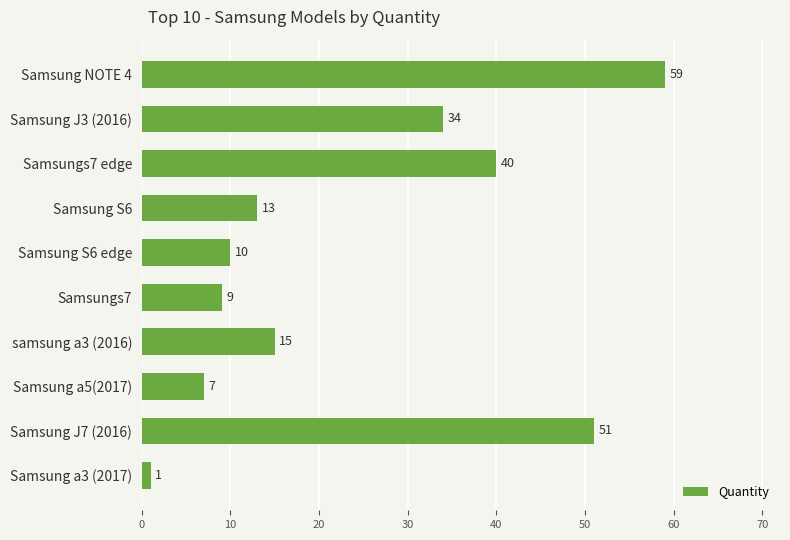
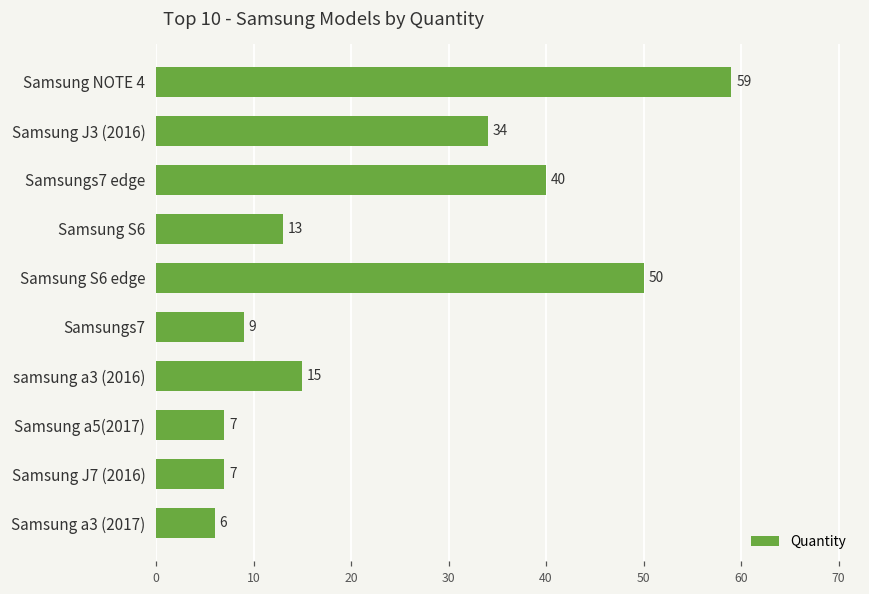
Samsung S6 edge: 10 -> 50
Samsung J7 (2016): 51 -> 7
Samsung a3 (2017): 1 -> 6
